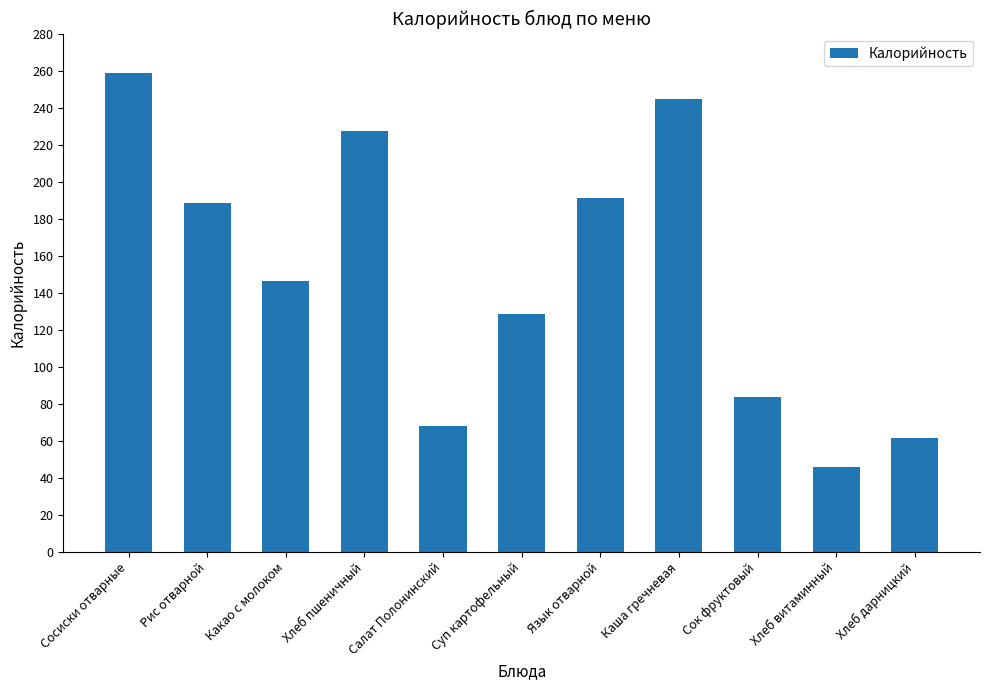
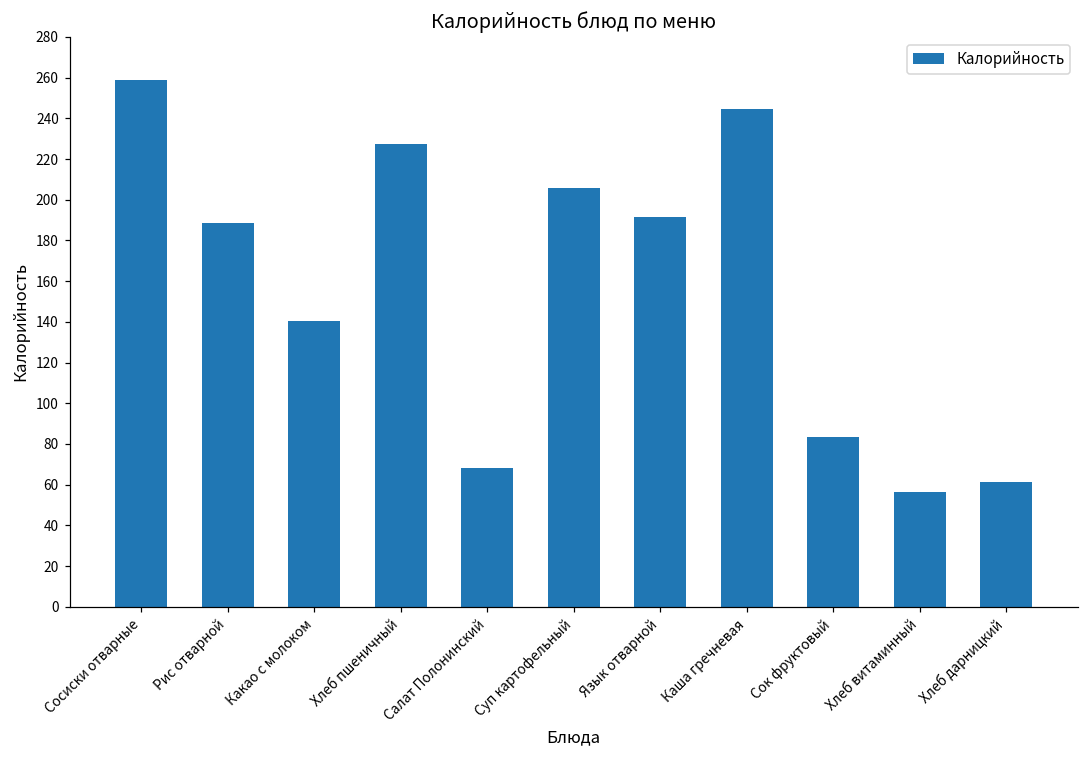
Какао с молоком: 146 -> 140
Суп картофельный: 129 -> 206
Хлеб витаминный: 46 -> 56
